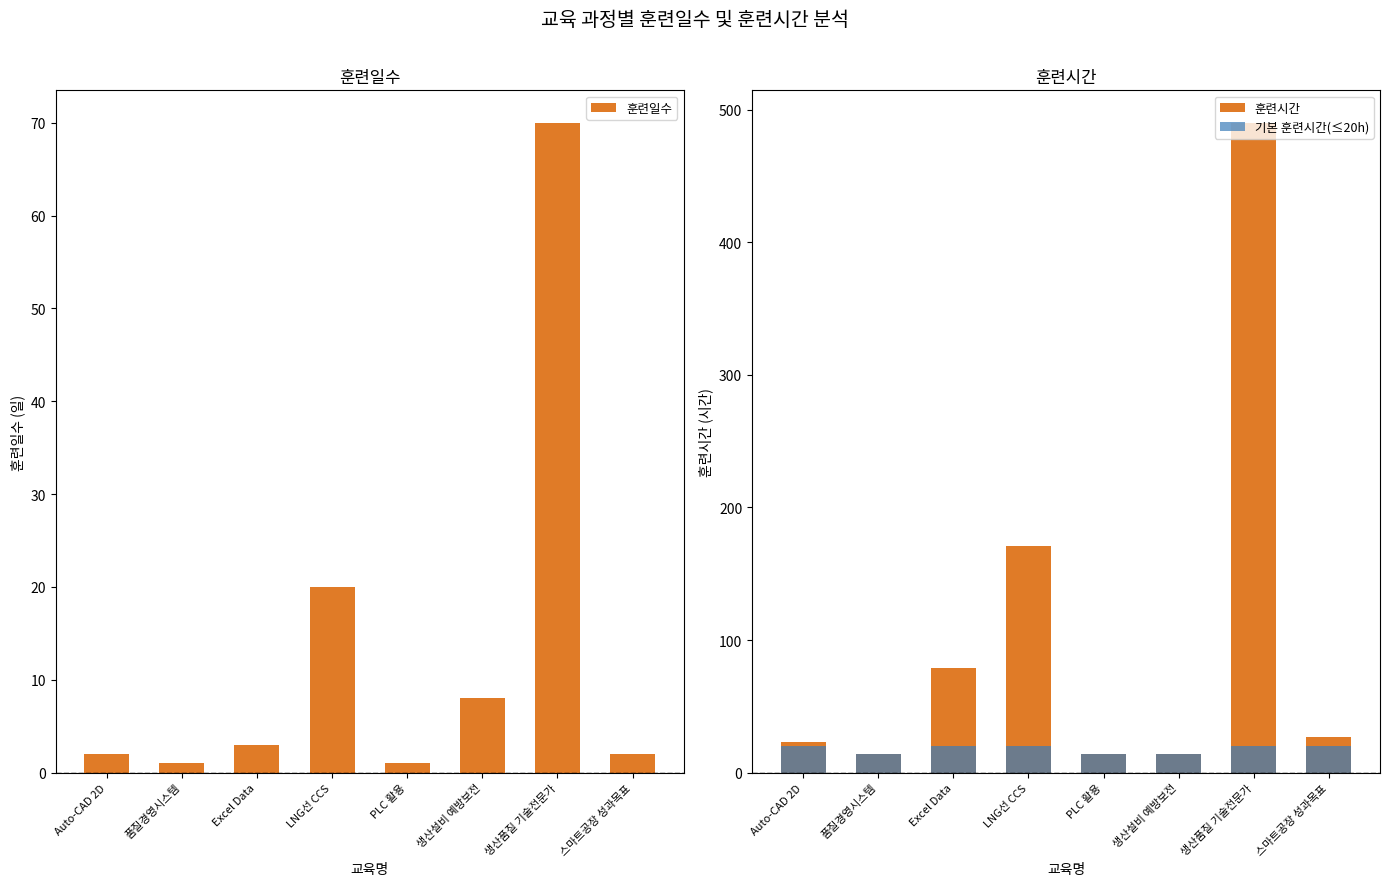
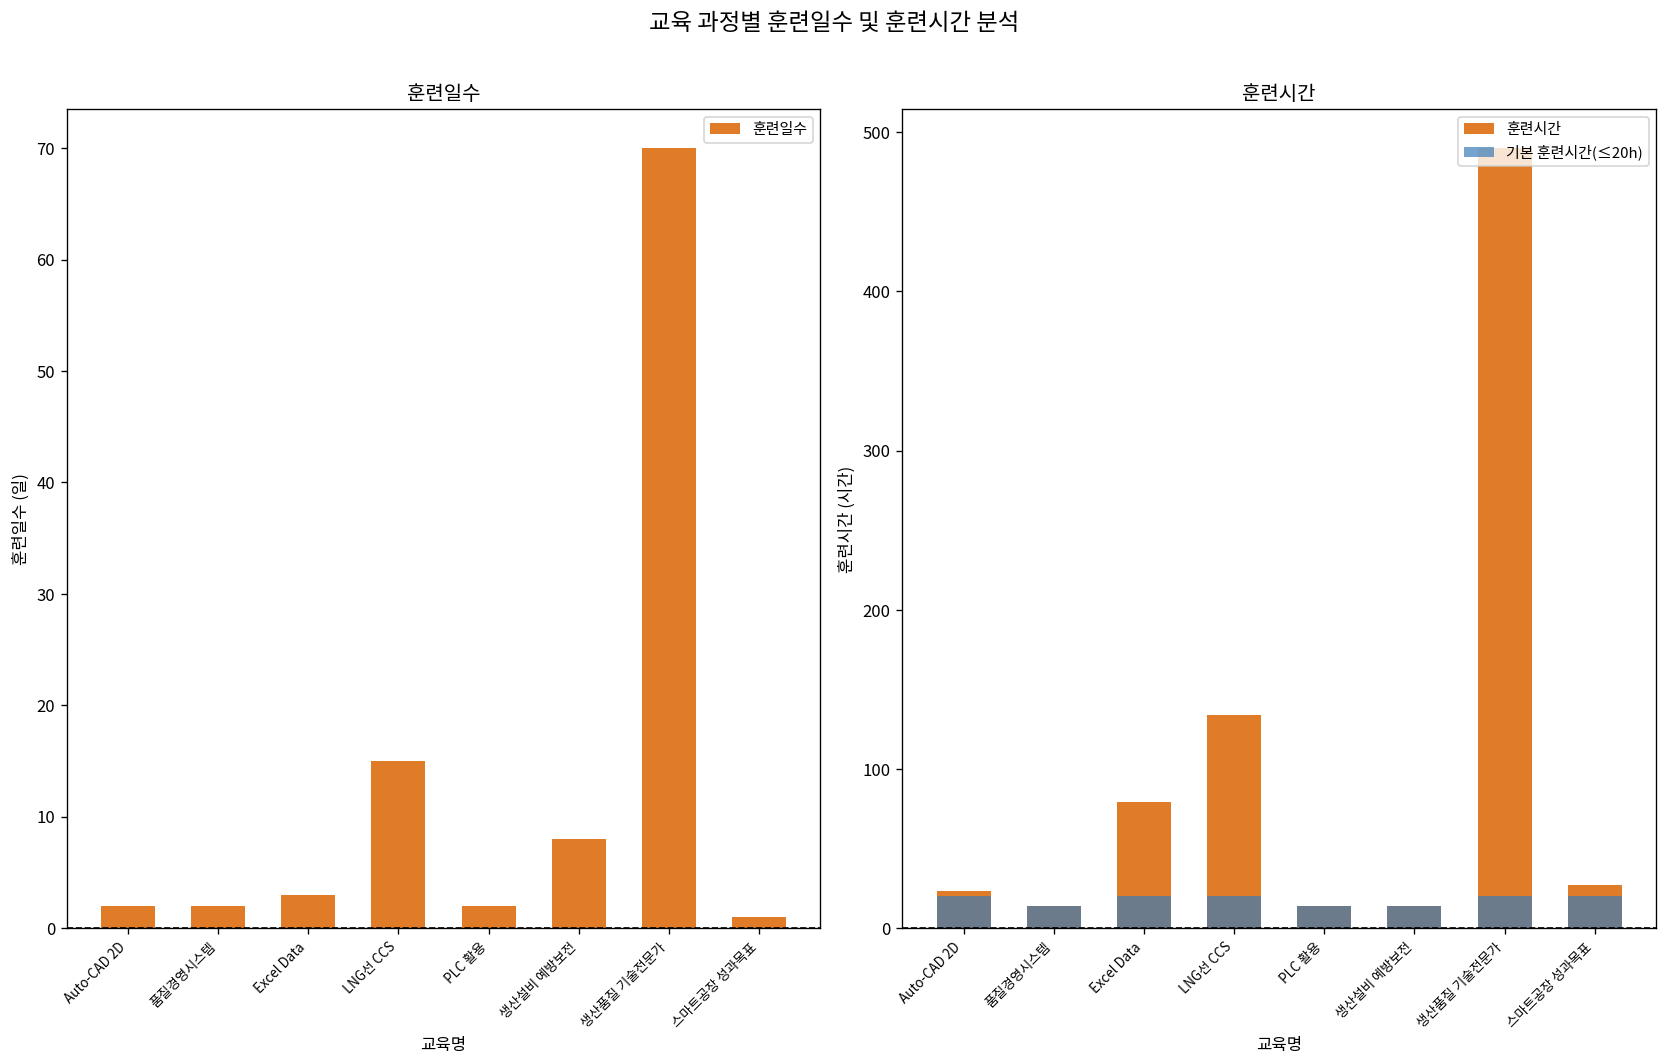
훈련일수, 품질경영시스템: 1 -> 2
훈련일수, LNG선 CCS: 20 -> 15
훈련일수, PLC 활용: 1 -> 2
훈련일수, 스마트공장 성과목표: 2 -> 1
훈련시간, 훈련시간, LNG선 CCS: 171 -> 134
